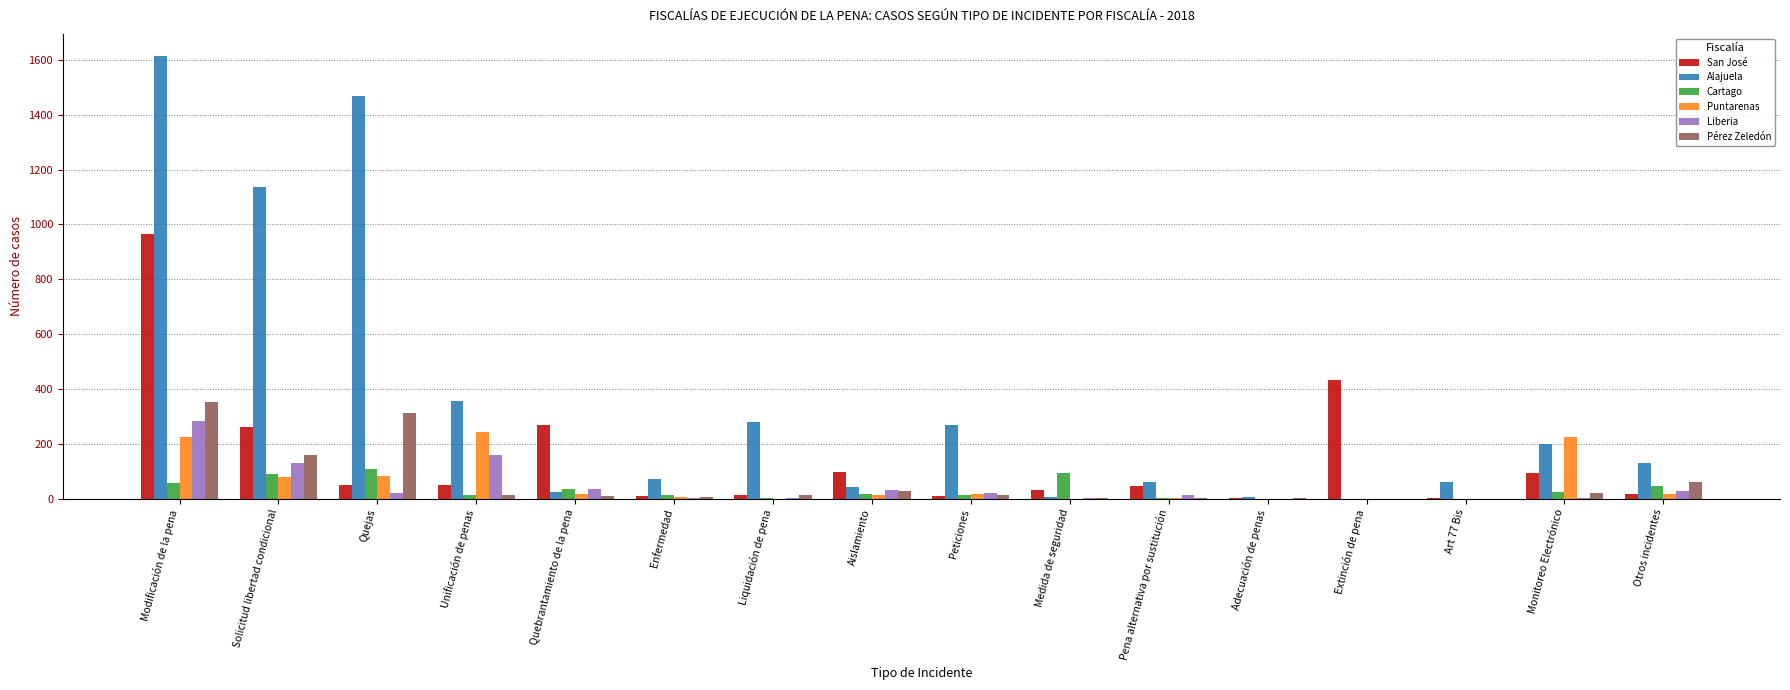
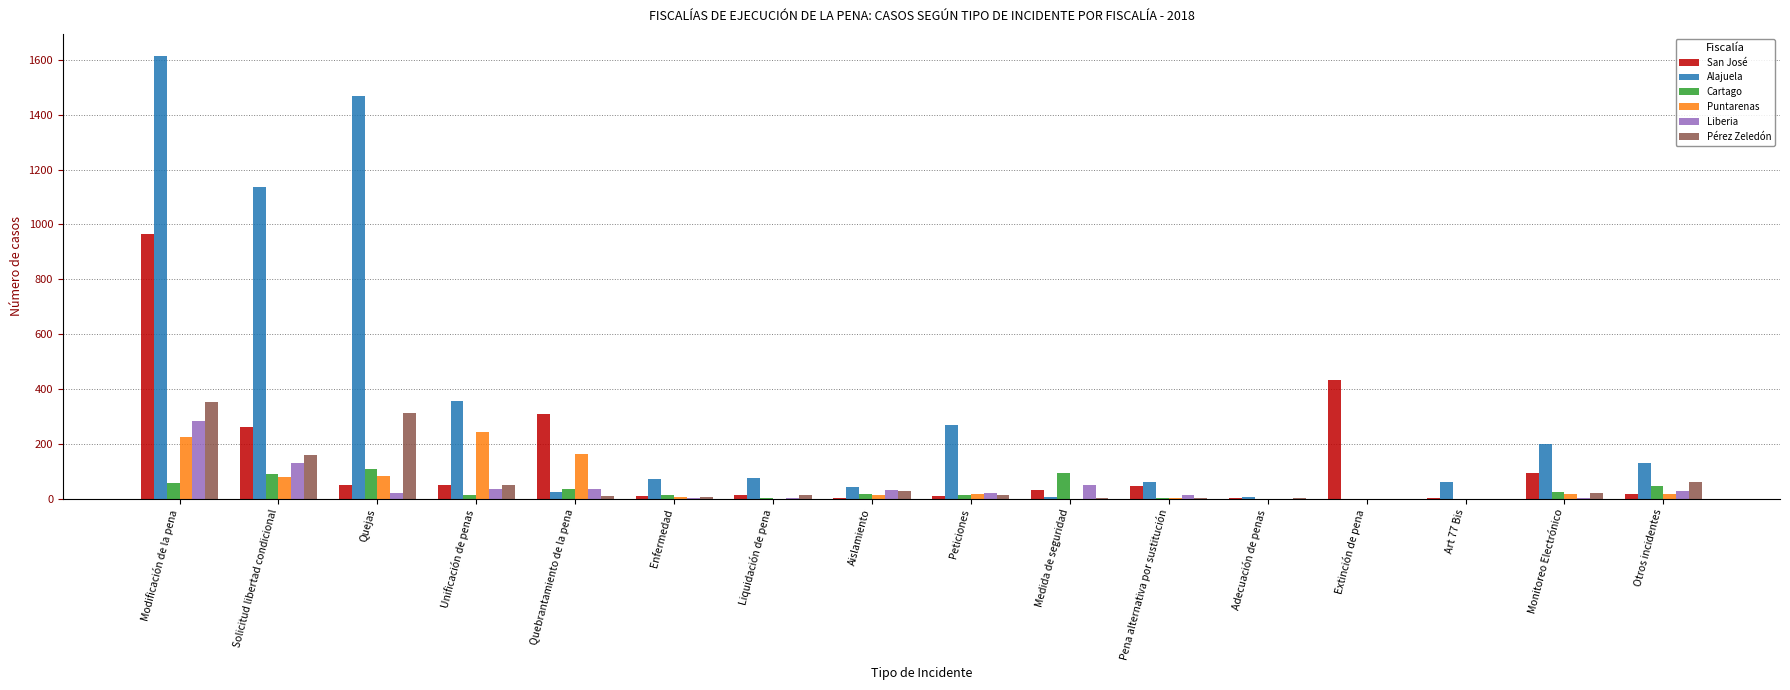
Liberia, Unificación de penas: 160 -> 30
Pérez Zeledón, Unificación de penas: 20 -> 50
San José, Quebrantamiento de la pena: 270 -> 310
Puntarenas, Quebrantamiento de la pena: 20 -> 160
Alajuela, Liquidación de pena: 280 -> 70
San José, Aislamiento: 100 -> 0
Liberia, Medida de seguridad: 0 -> 50
Puntarenas, Monitoreo Electrónico: 220 -> 20
